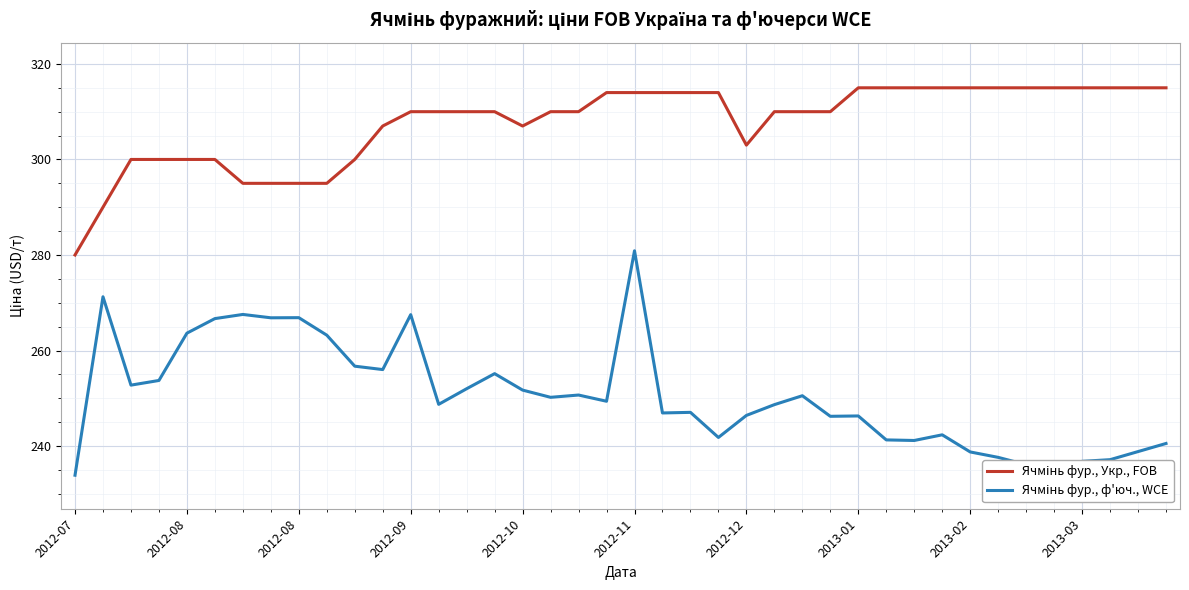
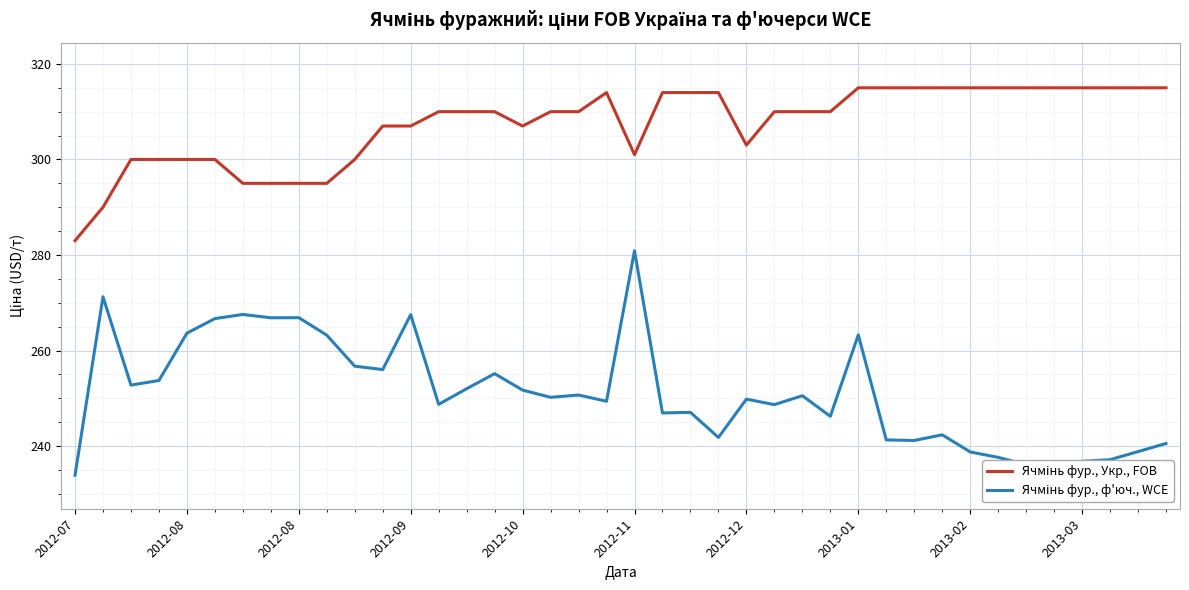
Ячмінь фур., Укр., FOB, 2012-07: 280 -> 283
Ячмінь фур., Укр., FOB, 2012-09: 310 -> 307
Ячмінь фур., Укр., FOB, 2012-11: 314 -> 301
Ячмінь фур., ф'юч., WCE, 2012-12: 246 -> 250
Ячмінь фур., ф'юч., WCE, 2013-01: 246 -> 263
